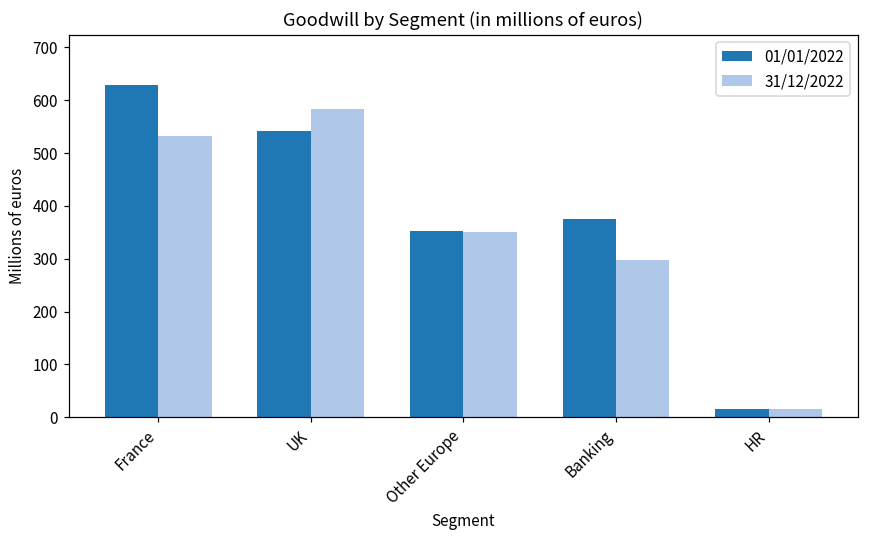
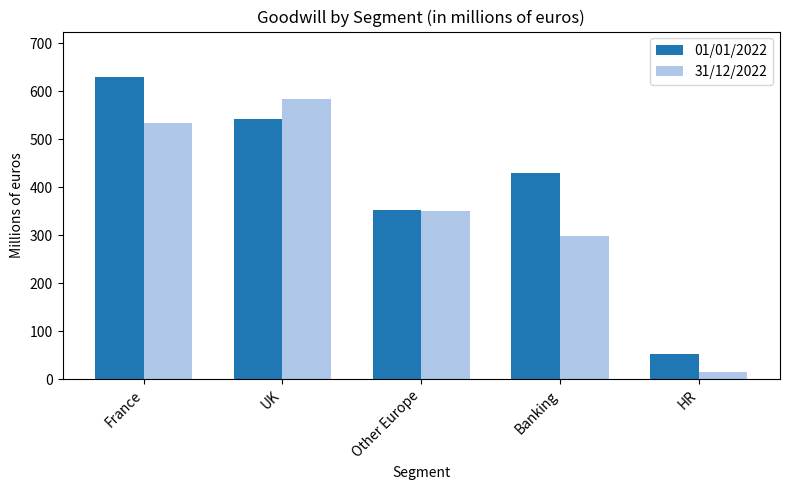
01/01/2022, Banking: 380 -> 430
01/01/2022, HR: 20 -> 50
